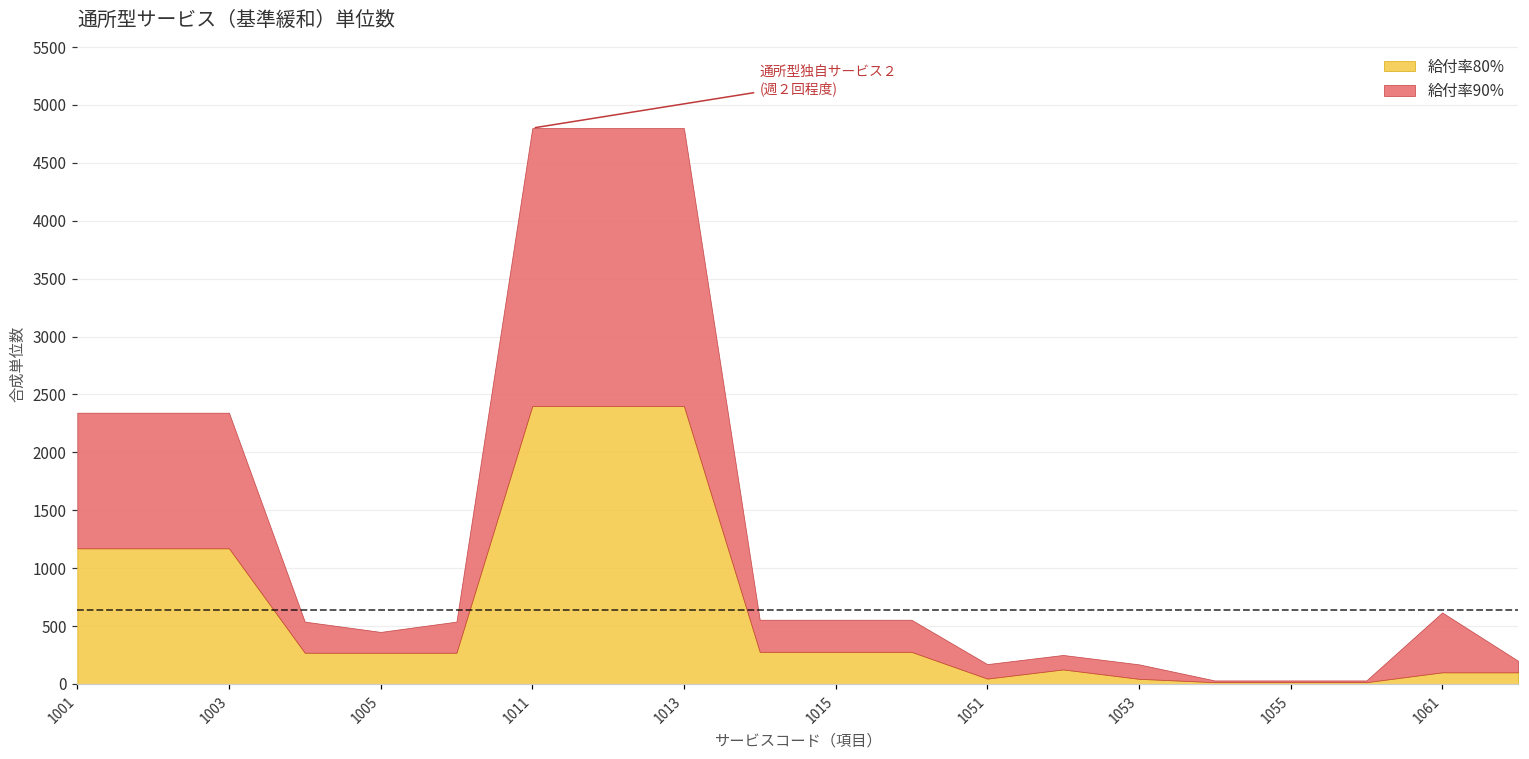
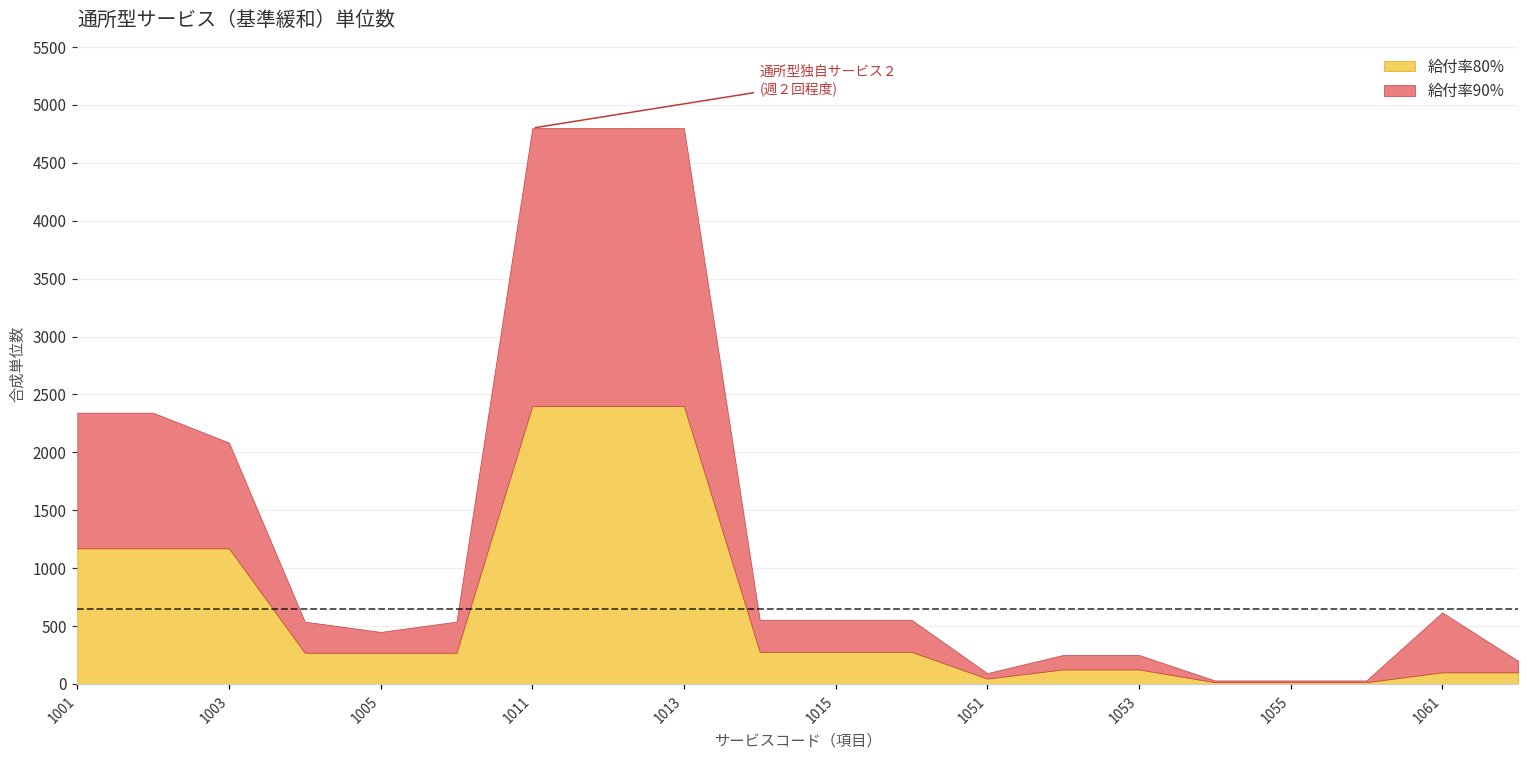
給付率90%, 1003: 1170 -> 910
給付率90%, 1051: 130 -> 50
給付率80%, 1053: 40 -> 130
